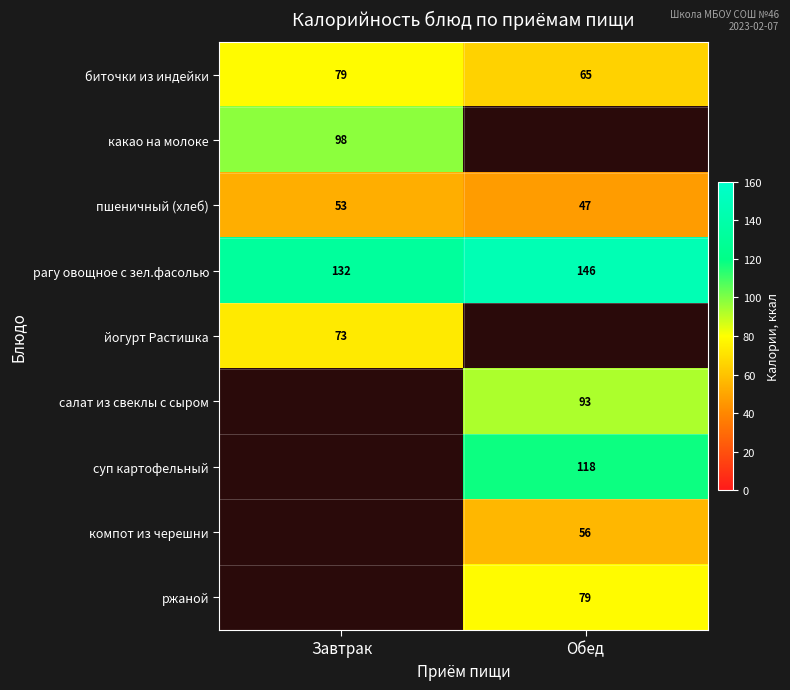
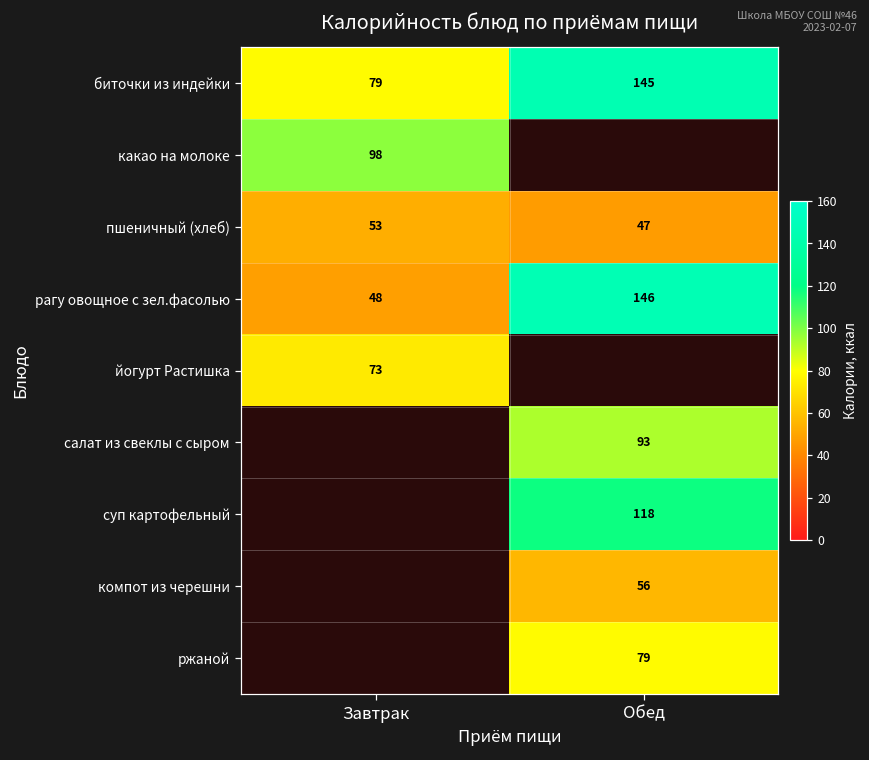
биточки из индейки, Обед: 65 -> 145
рагу овощное с зел.фасолью, Завтрак: 132 -> 48
